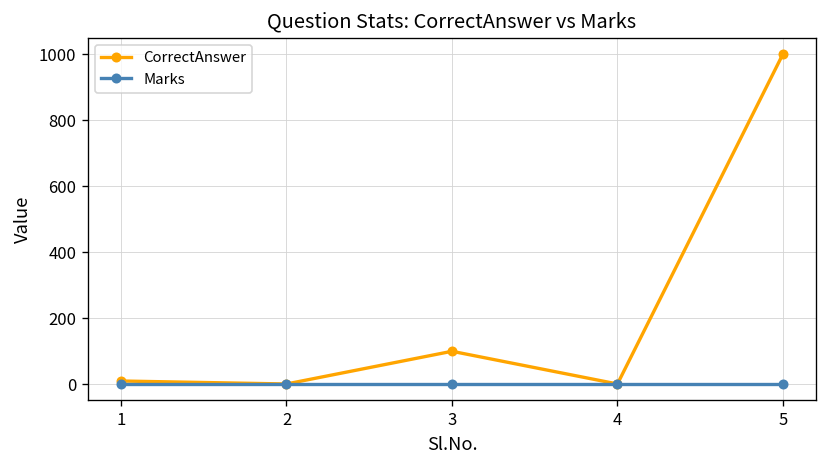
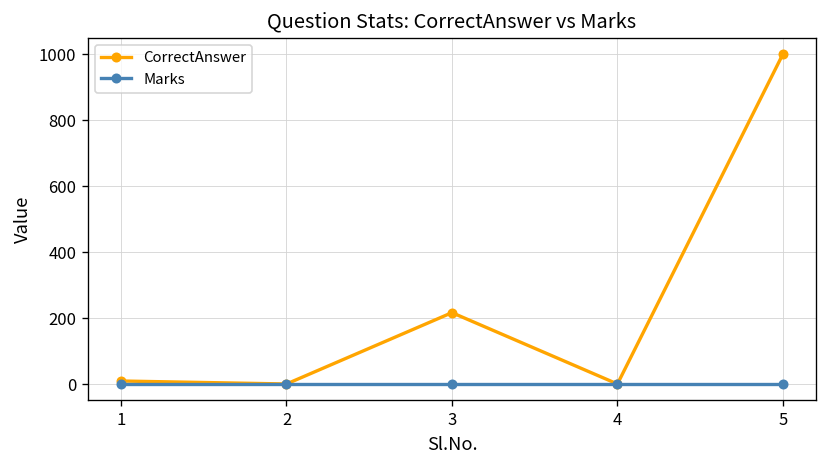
CorrectAnswer, 3: 100 -> 220
